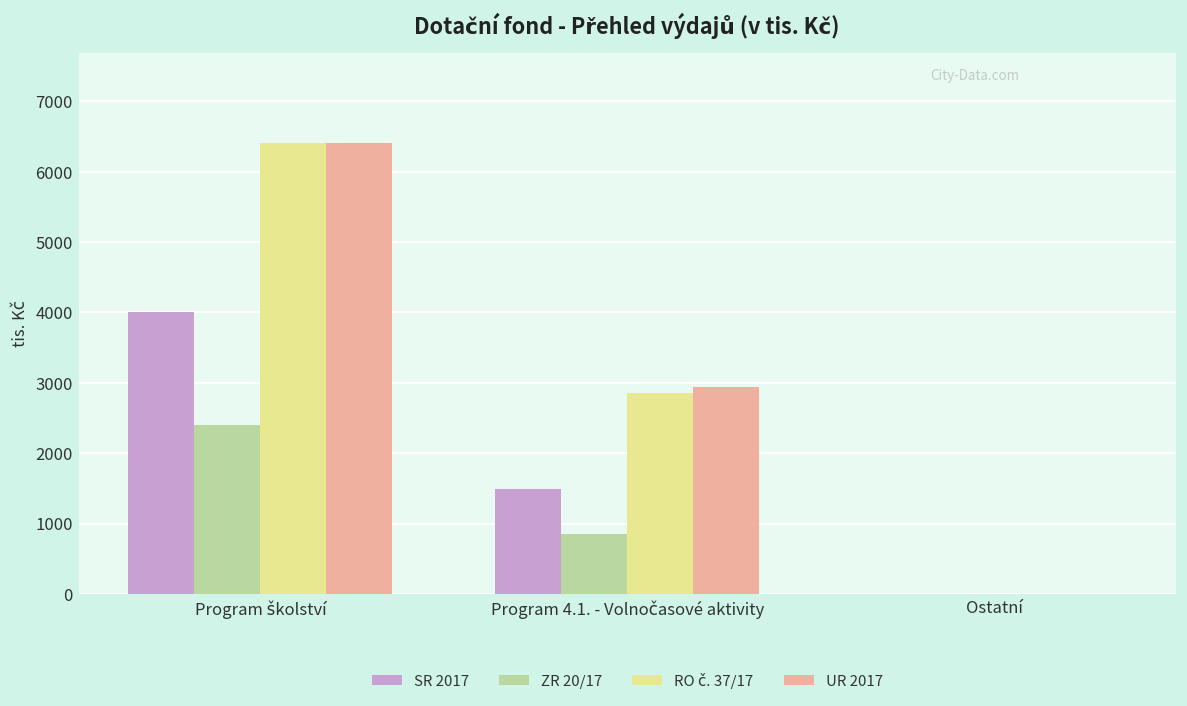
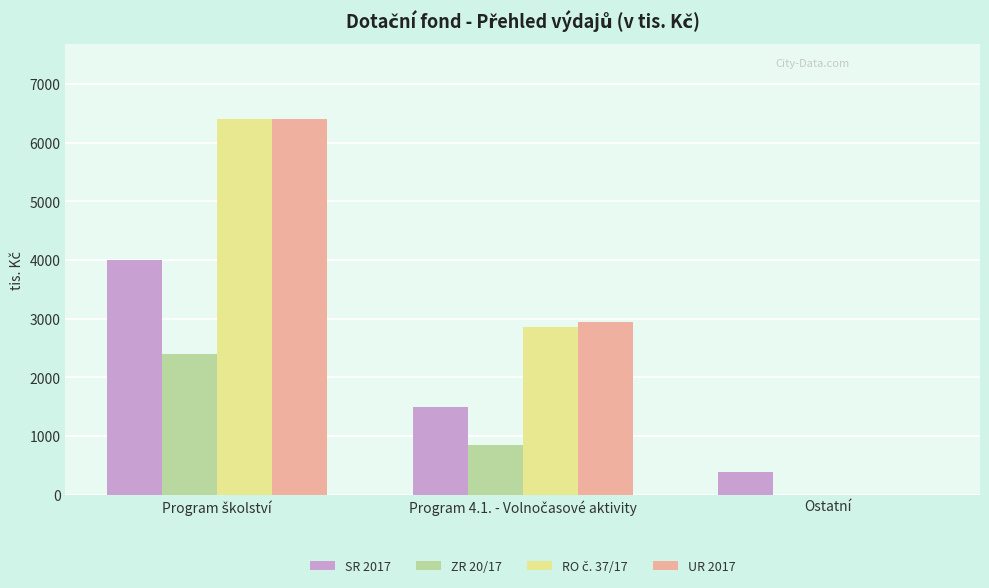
SR 2017, Ostatní: 0 -> 400
